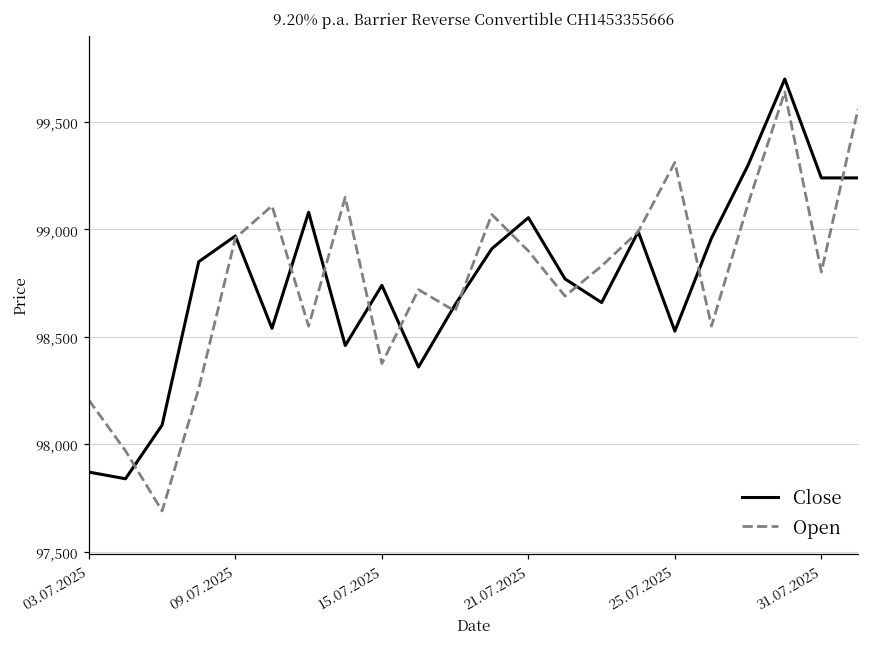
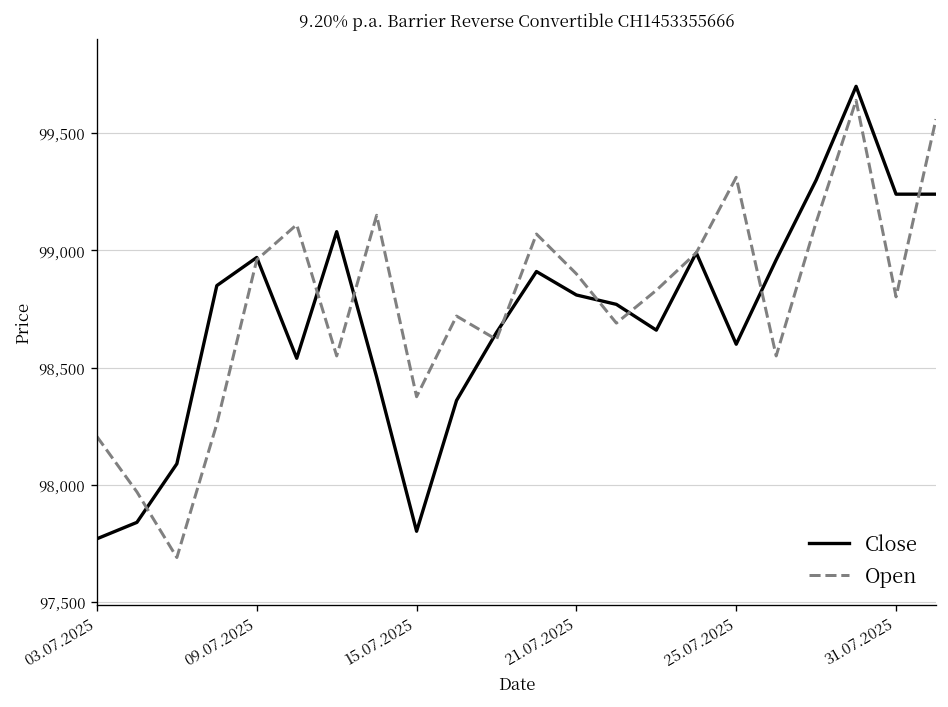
Close, 03.07.2025: 97,870 -> 97,770
Close, 15.07.2025: 98,740 -> 97,800
Close, 21.07.2025: 99,060 -> 98,810
Close, 25.07.2025: 98,530 -> 98,600
